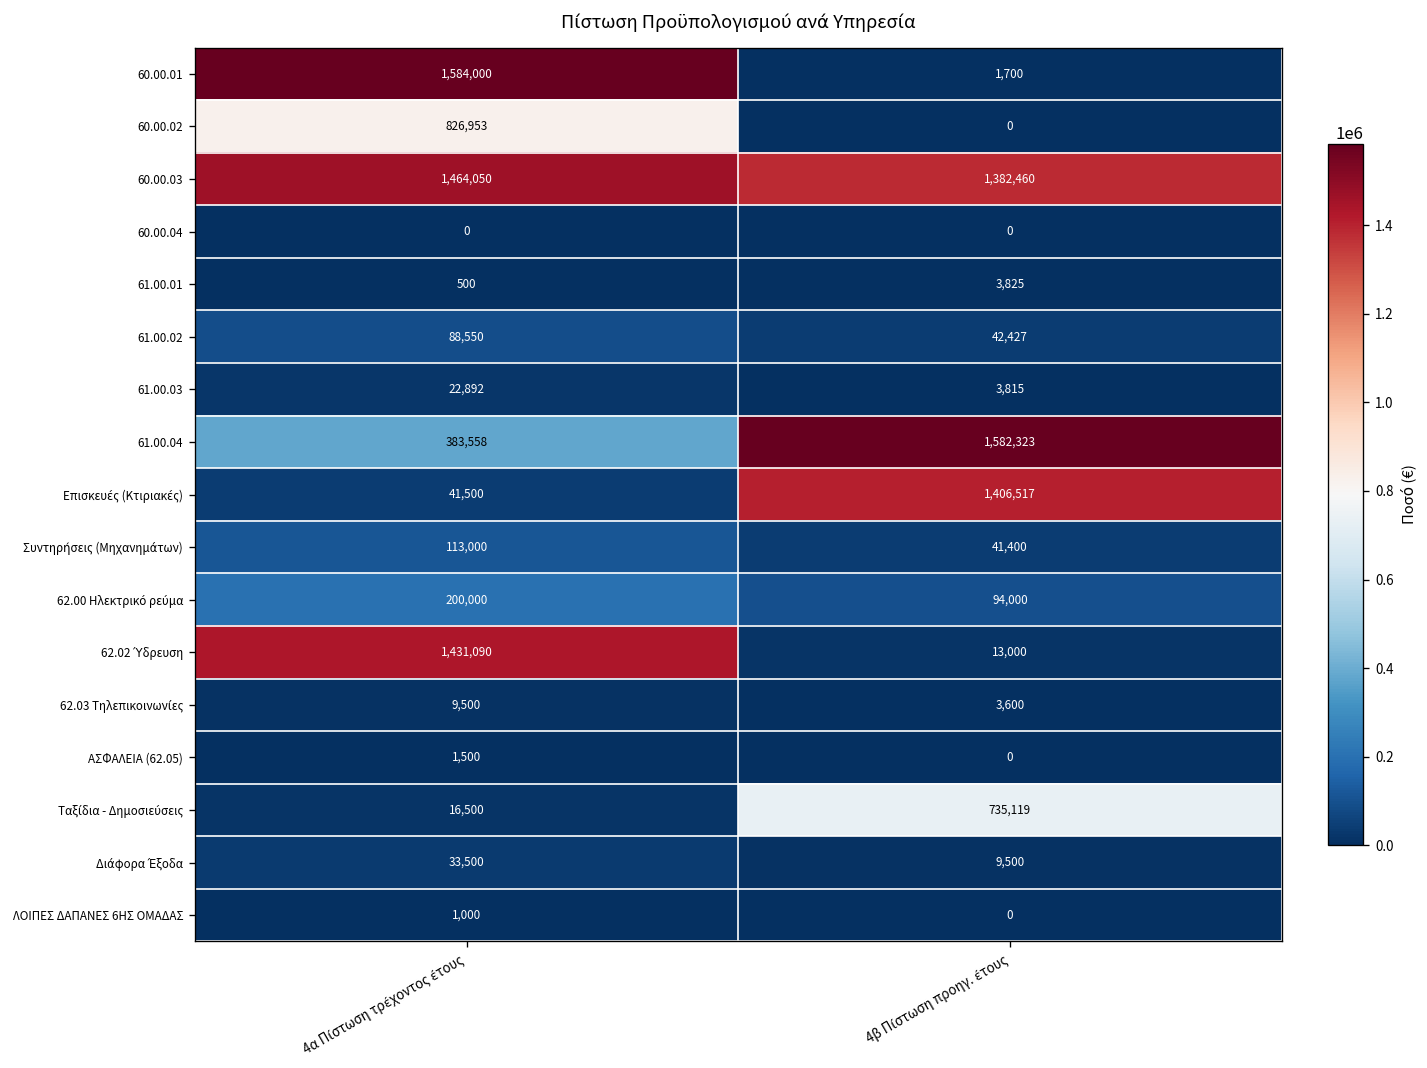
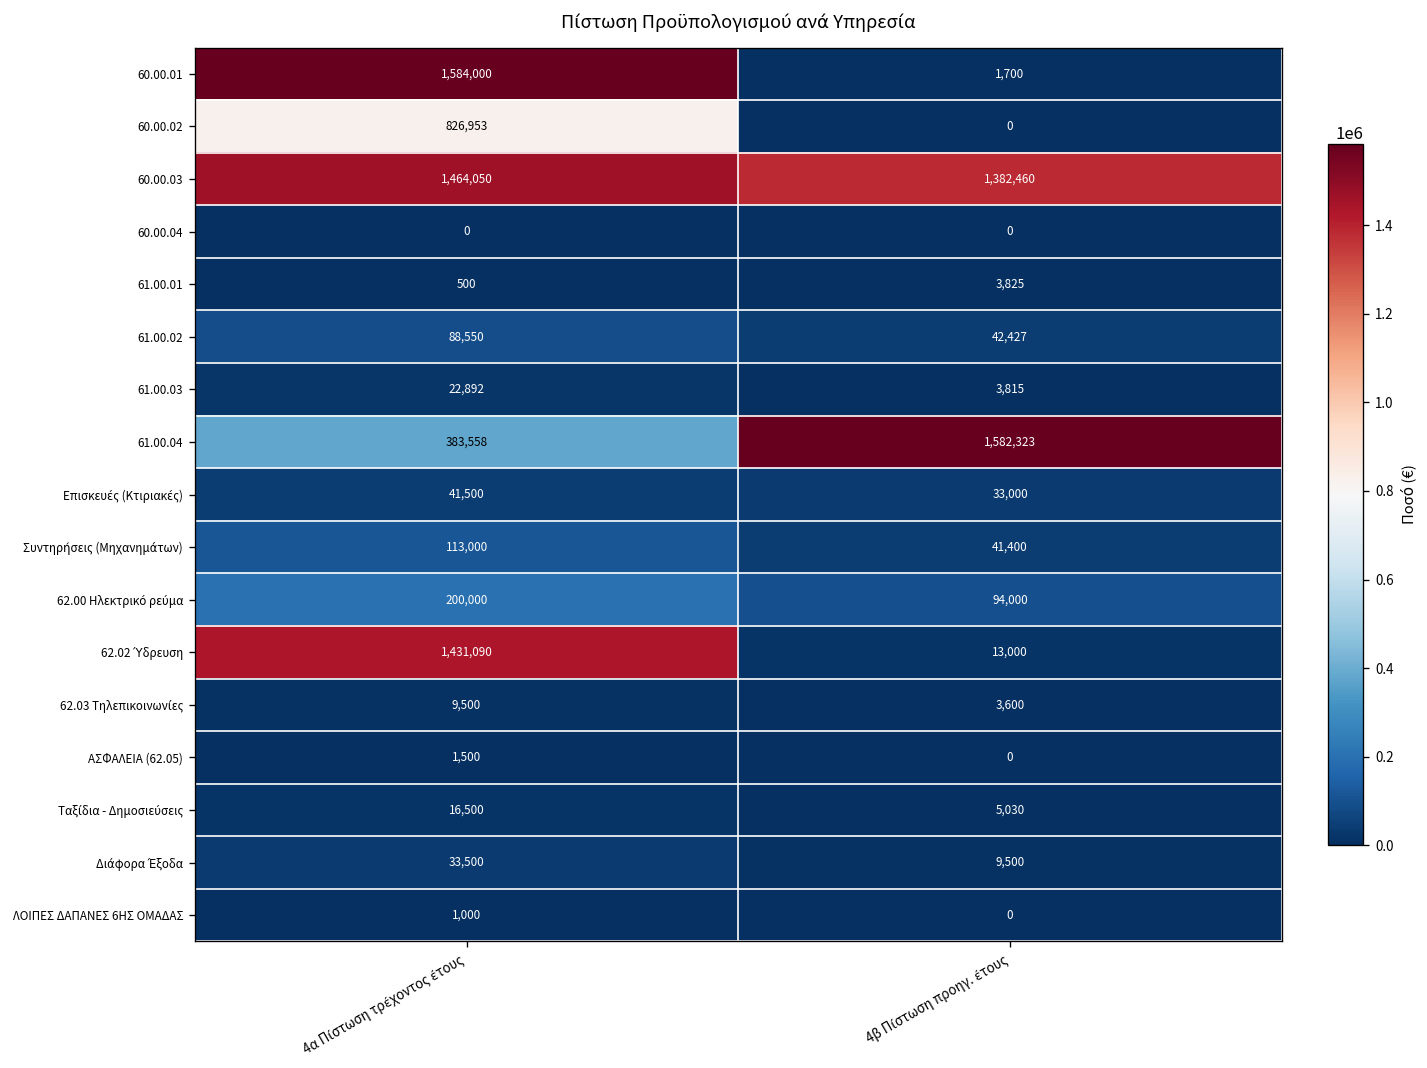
Επισκευές (Κτιριακές), 4β Πίστωση προηγ. έτους: 1,406,517 -> 33,000
Ταξίδια - Δημοσιεύσεις, 4β Πίστωση προηγ. έτους: 735,119 -> 5,030
